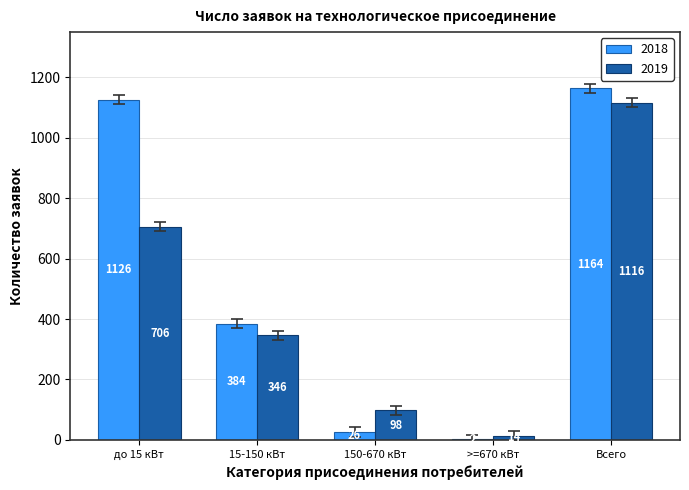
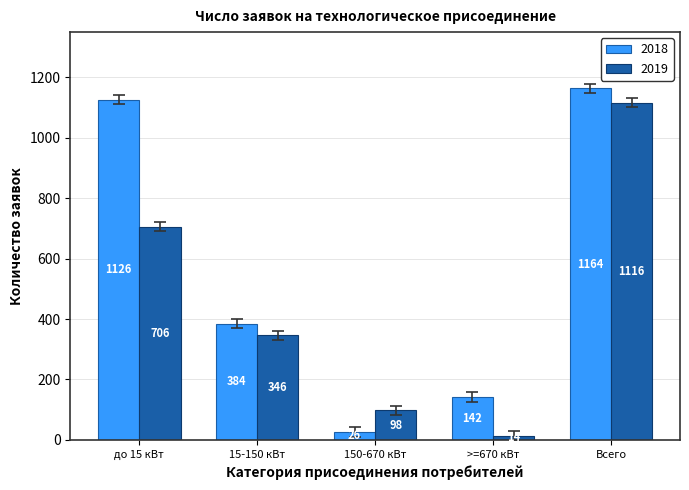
2018, >=670 кВт: 0 -> 140
